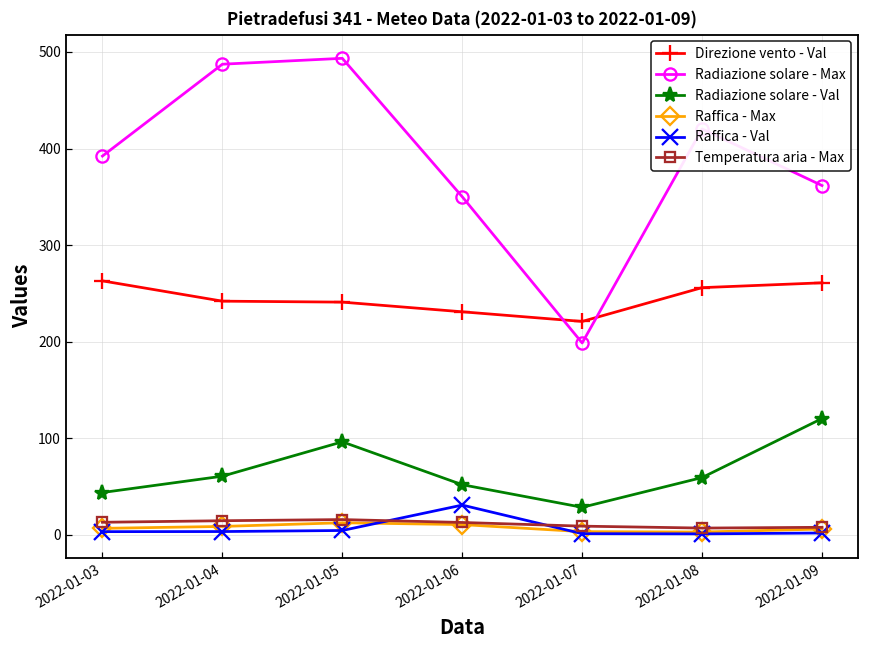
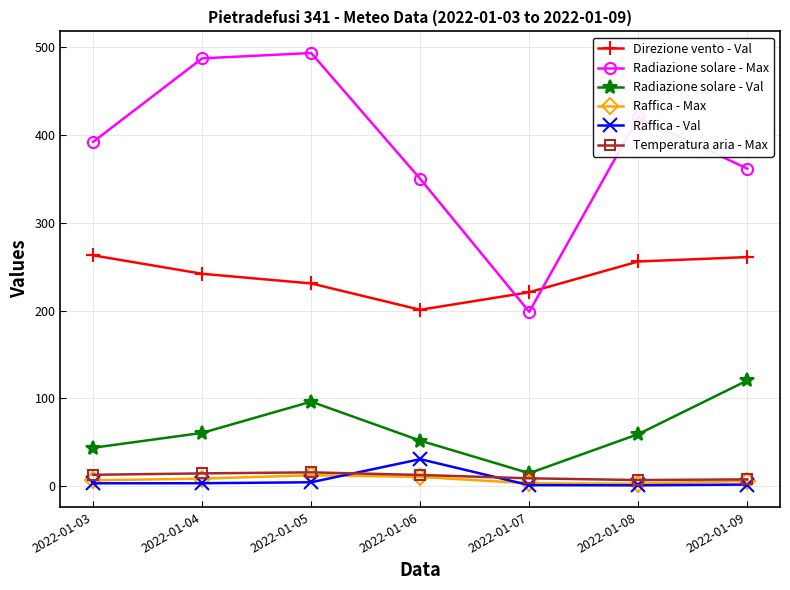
Direzione vento - Val, 2022-01-05: 240 -> 230
Direzione vento - Val, 2022-01-06: 230 -> 200
Radiazione solare - Val, 2022-01-07: 30 -> 10
